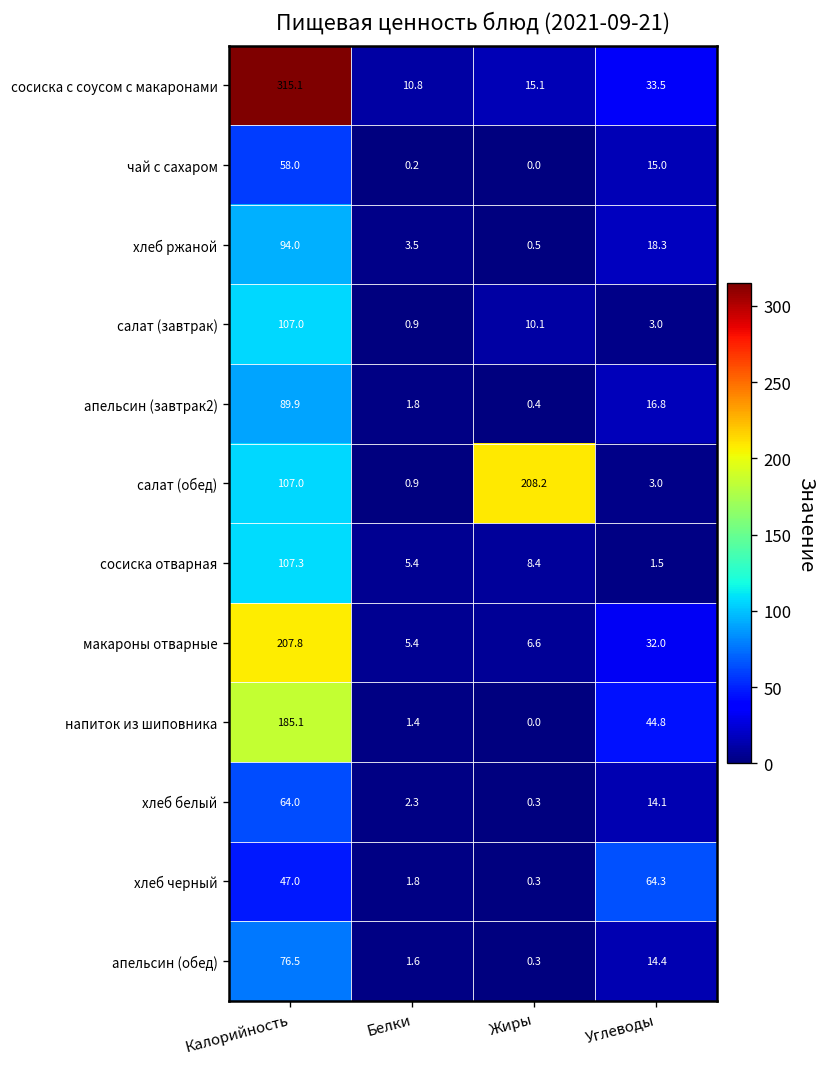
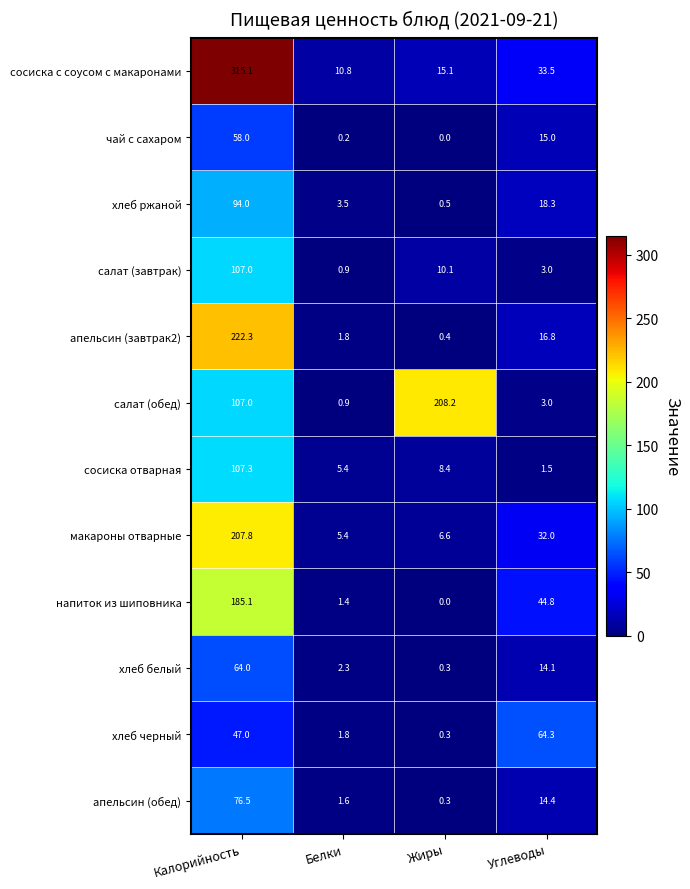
апельсин (завтрак2), Калорийность: 89.9 -> 222.3
